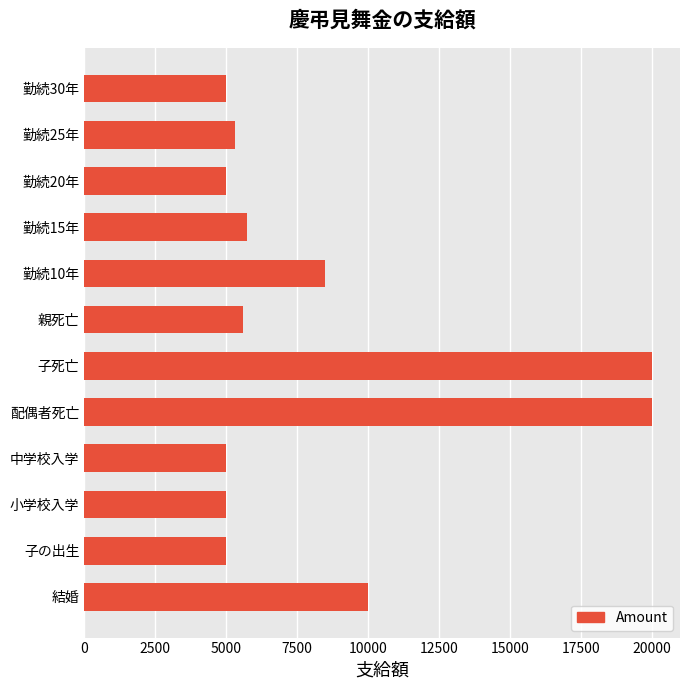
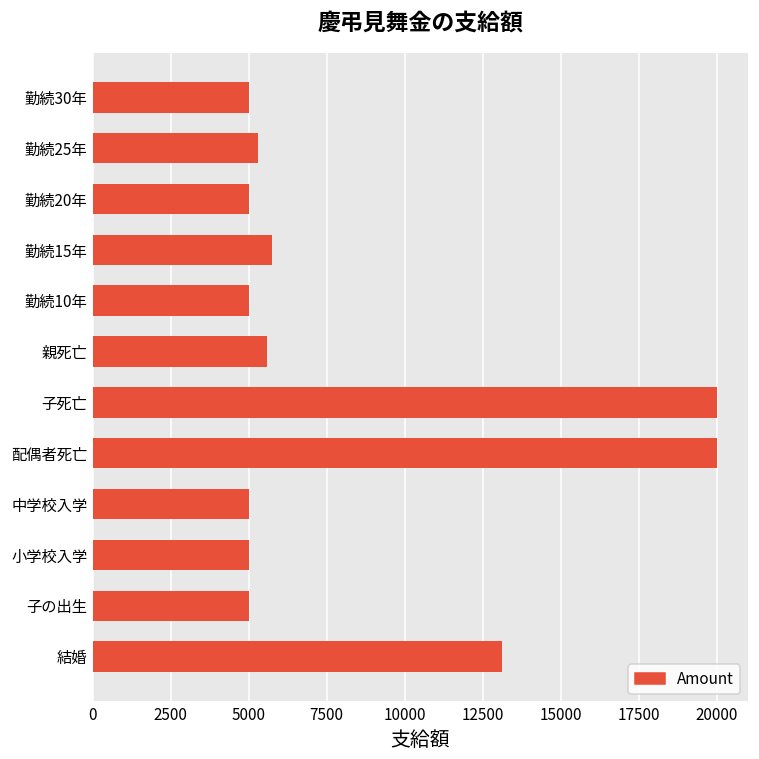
勤続10年: 8500 -> 5000
結婚: 10000 -> 13100
